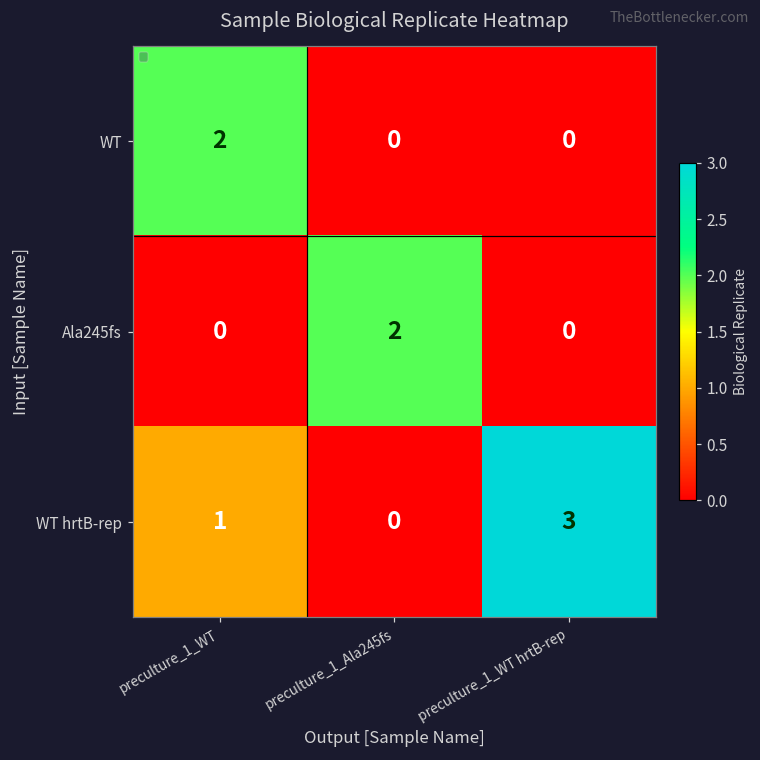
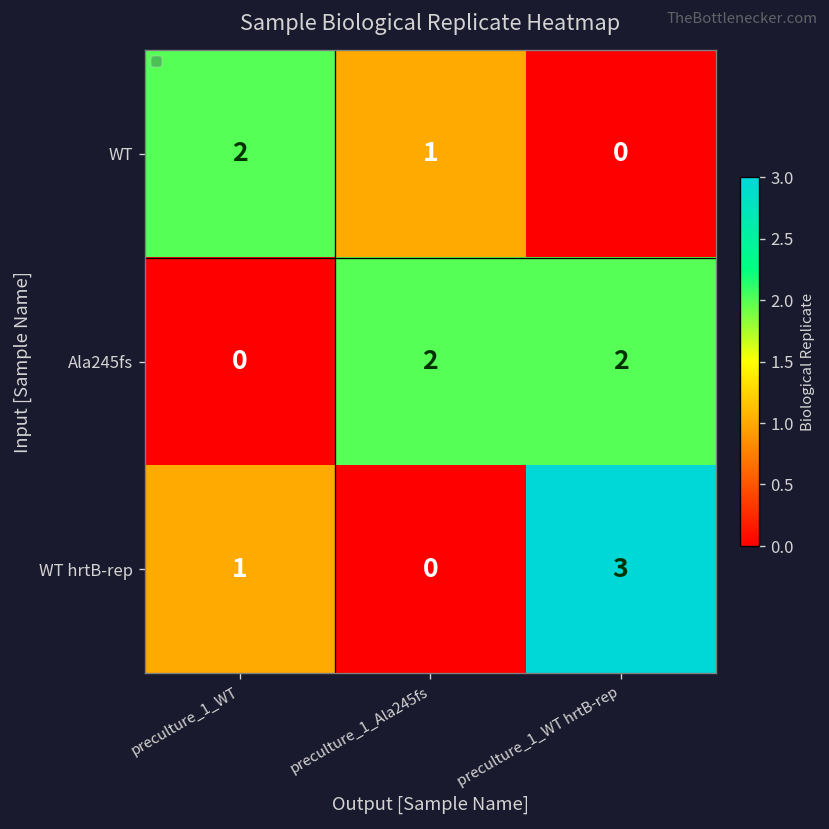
WT, preculture_1_Ala245fs: 0 -> 1
Ala245fs, preculture_1_WT hrtB-rep: 0 -> 2
